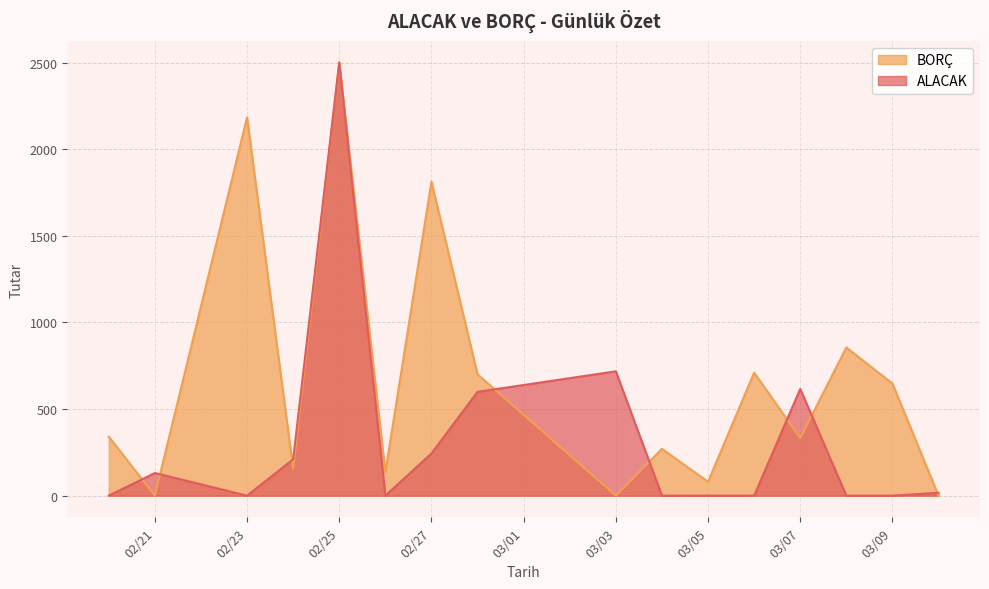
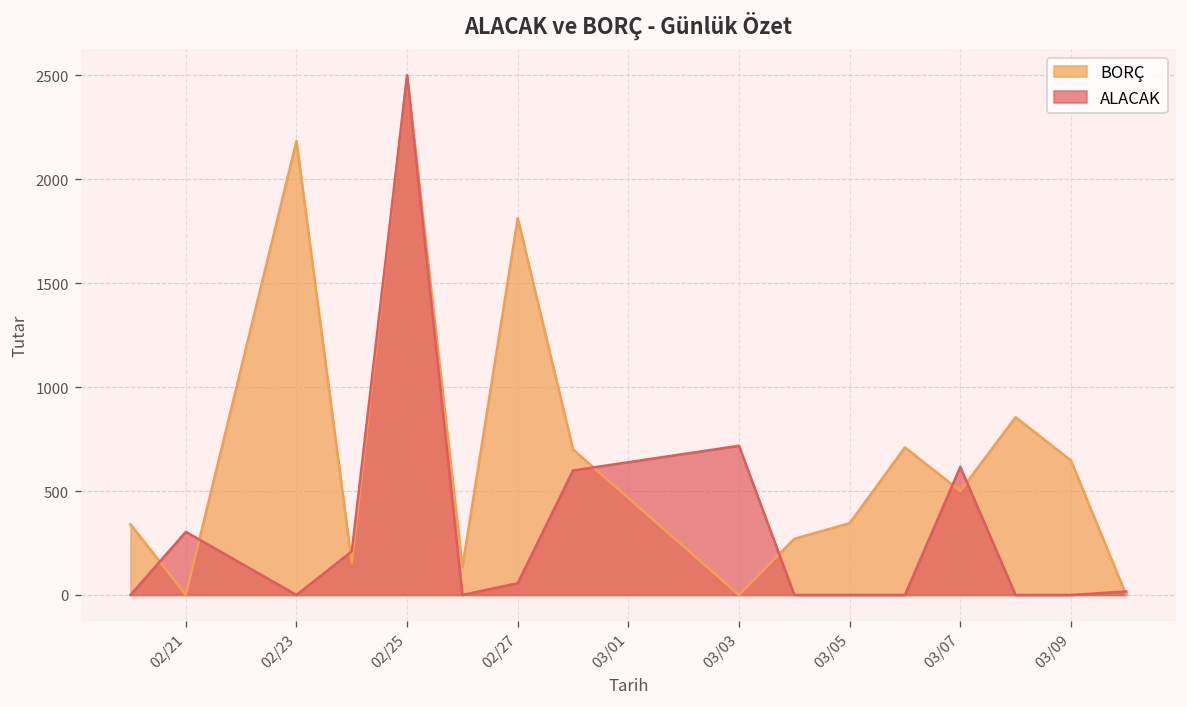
ALACAK, 02/21: 130 -> 300
ALACAK, 02/27: 240 -> 60
BORÇ, 03/05: 80 -> 350
BORÇ, 03/07: 330 -> 500
